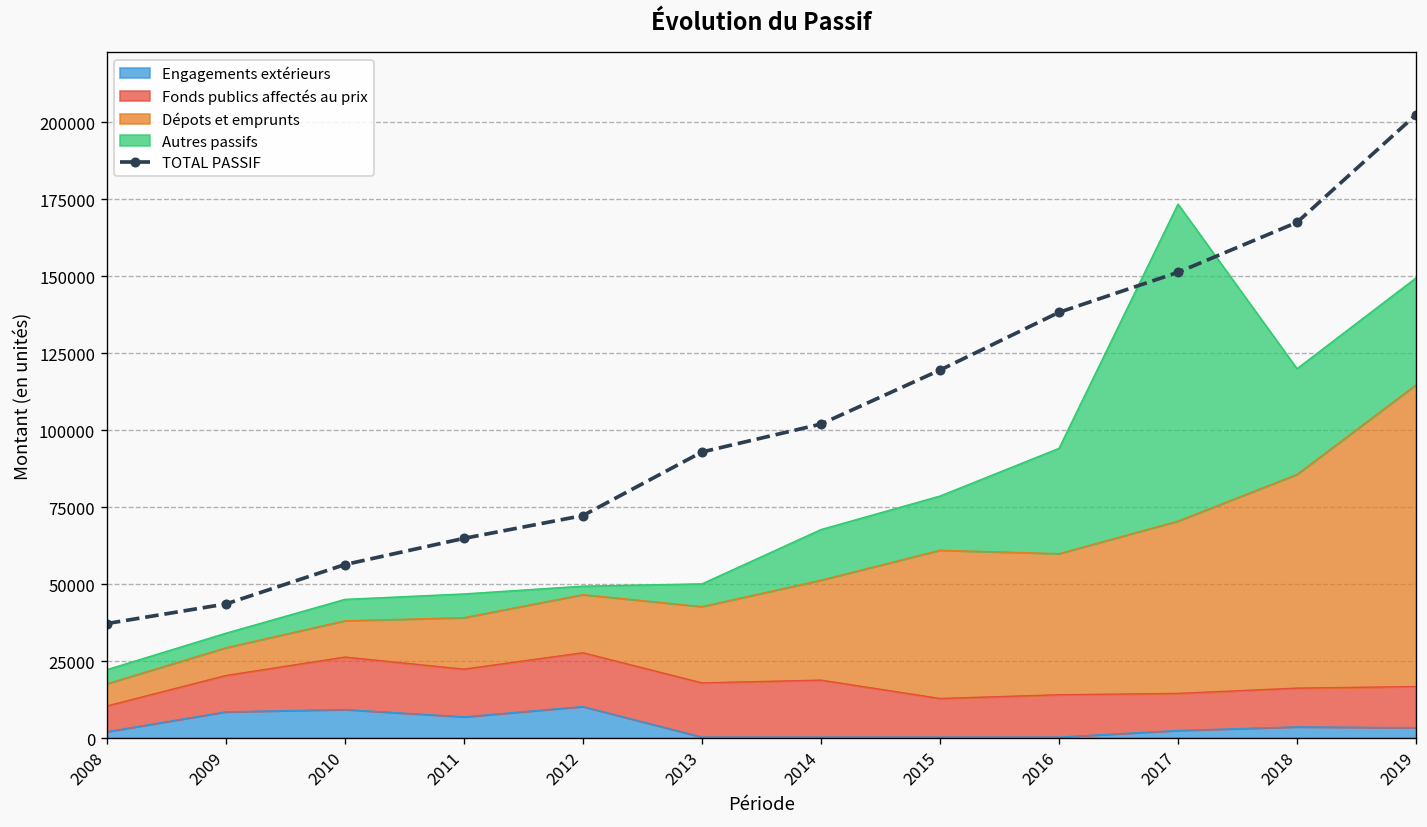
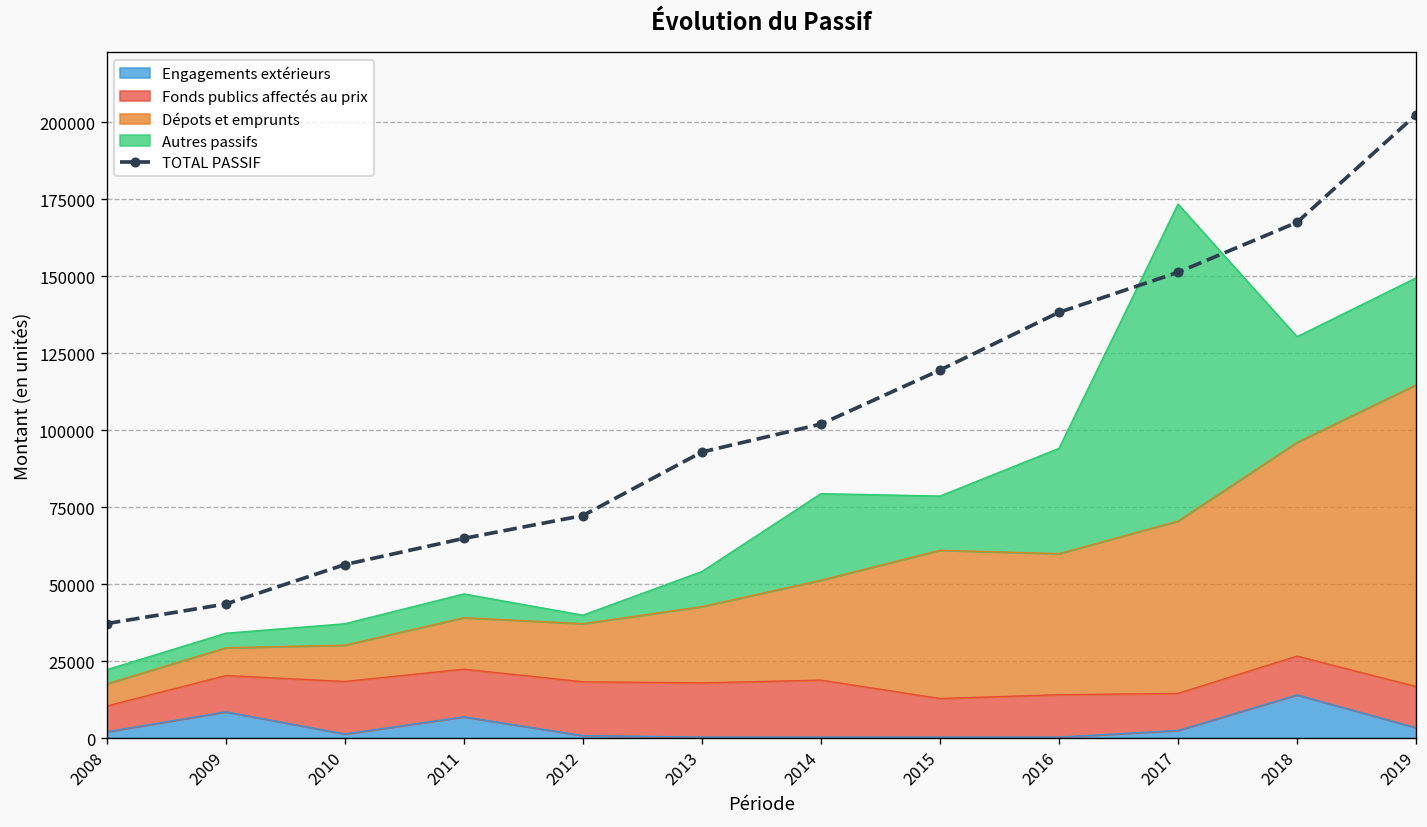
Engagements extérieurs, 2010: 9000 -> 1000
Engagements extérieurs, 2012: 10000 -> 1000
Autres passifs, 2013: 7000 -> 11000
Autres passifs, 2014: 16000 -> 28000
Engagements extérieurs, 2018: 4000 -> 14000
